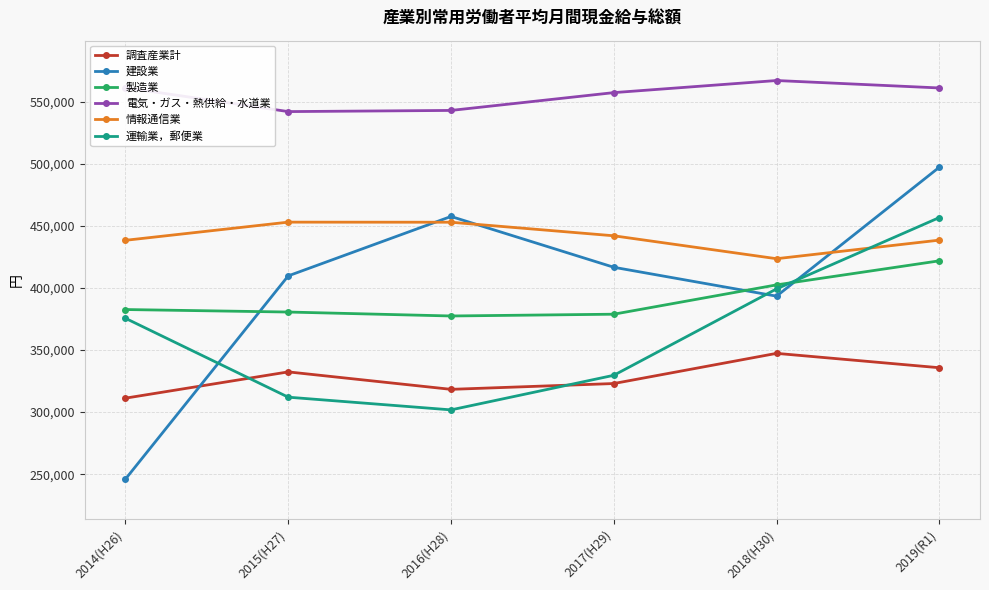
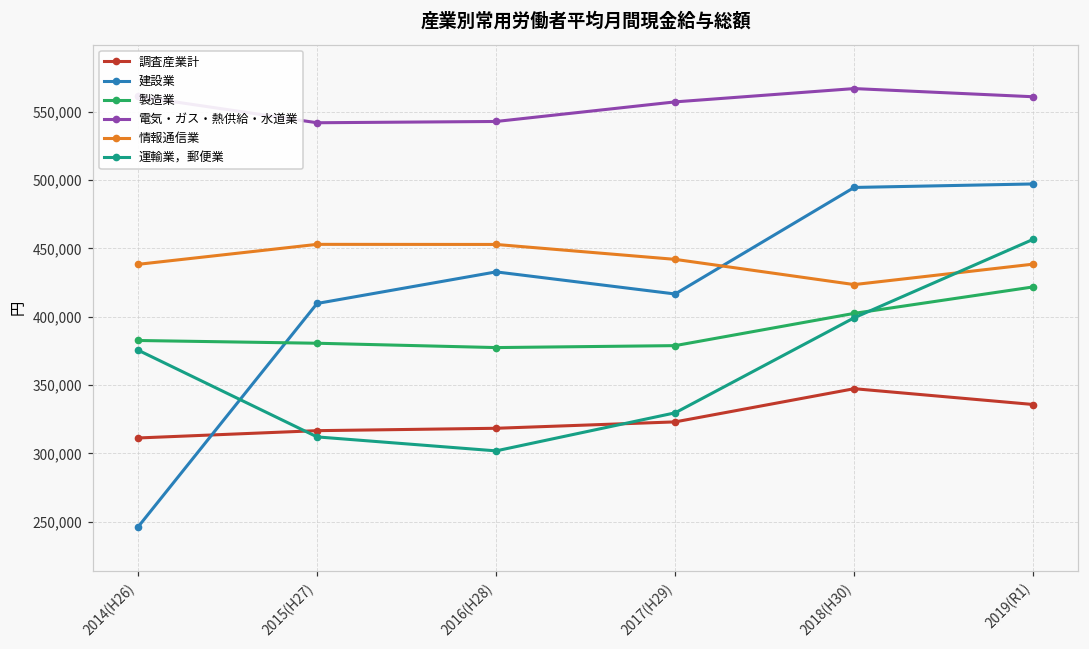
調査産業計, 2015(H27): 332,000 -> 317,000
建設業, 2016(H28): 458,000 -> 433,000
建設業, 2018(H30): 393,000 -> 495,000
